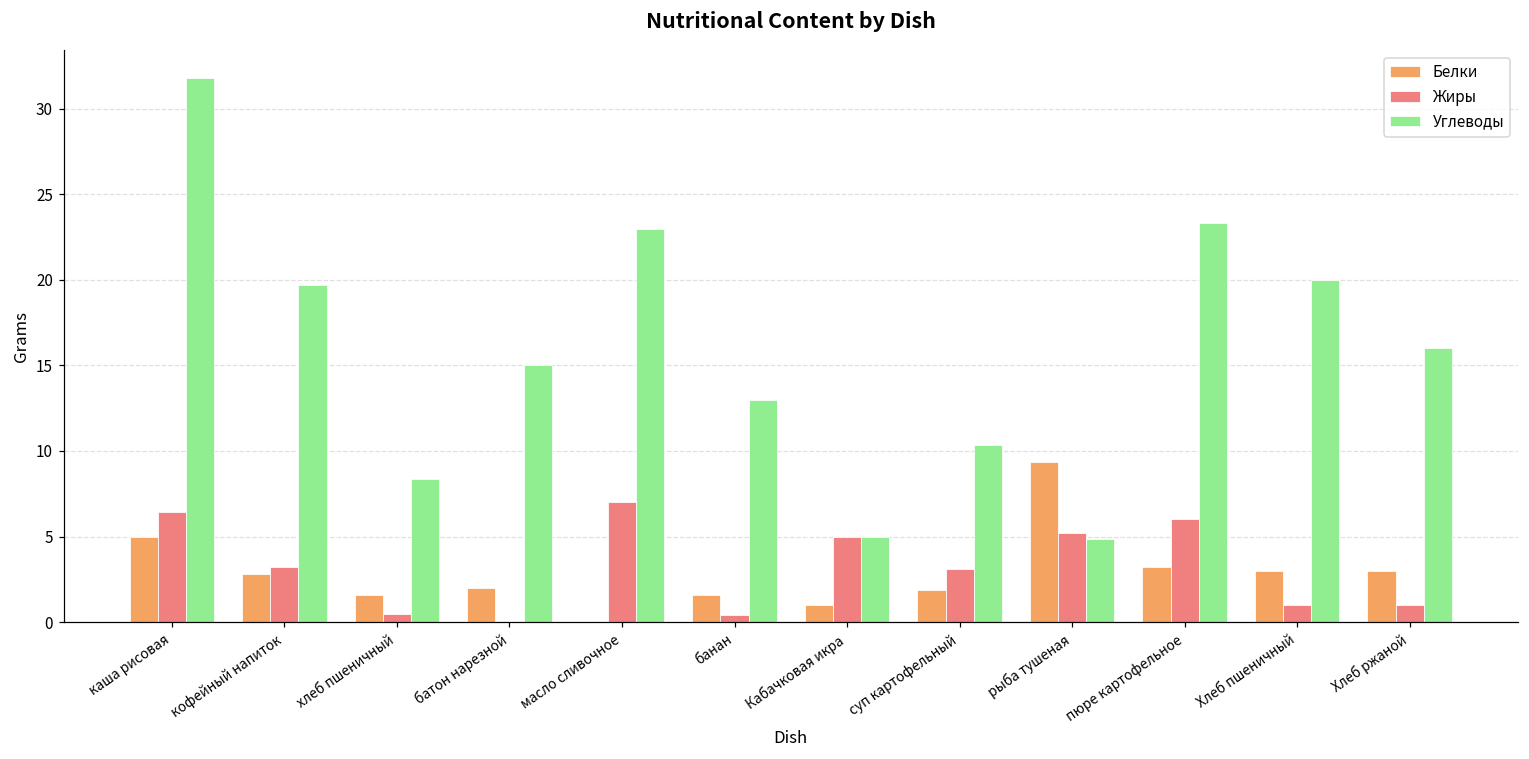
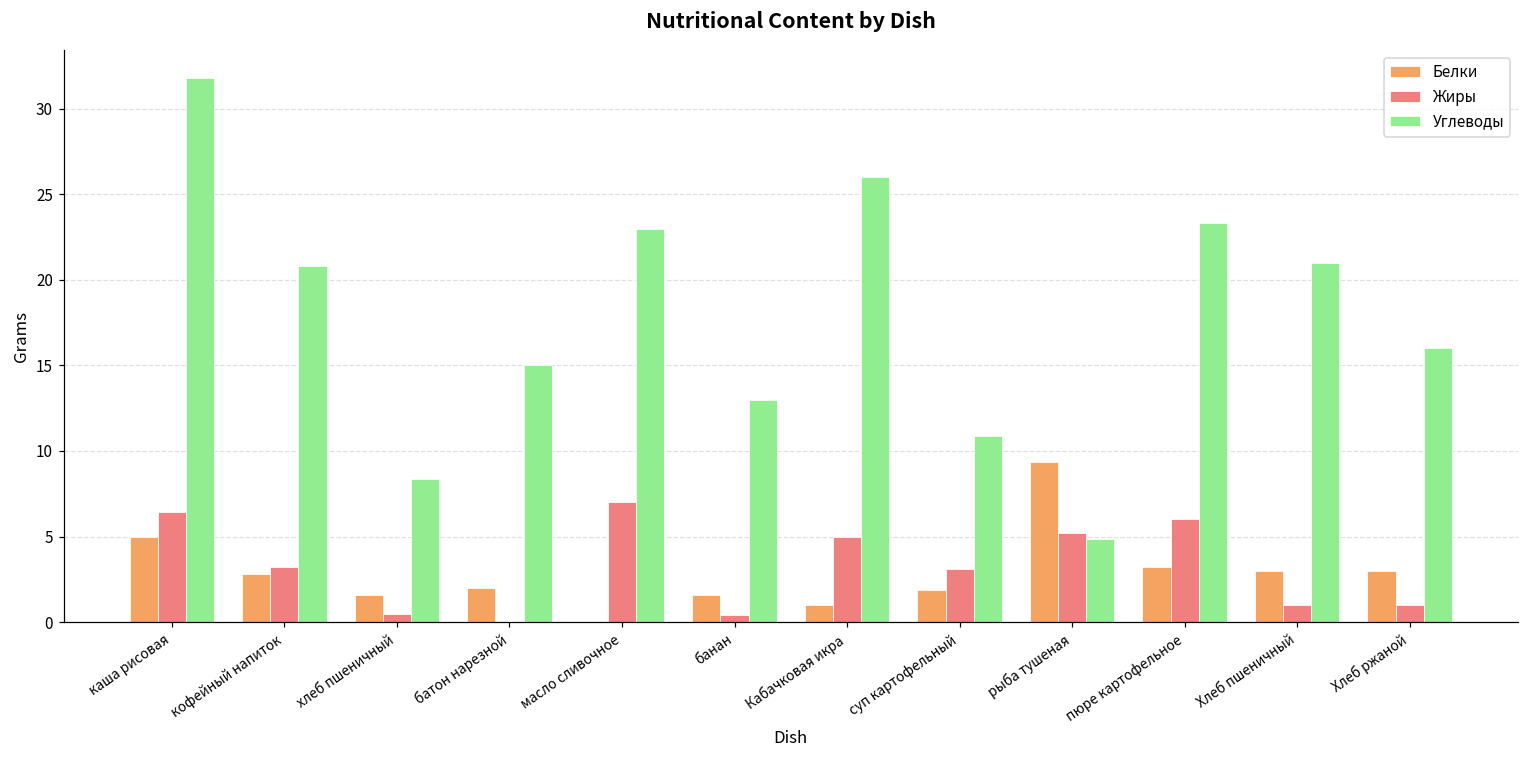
Углеводы, кофейный напиток: 19.7 -> 20.8
Углеводы, Кабачковая икра: 5 -> 26
Углеводы, суп картофельный: 10.3 -> 10.9
Углеводы, Хлеб пшеничный: 20 -> 21
